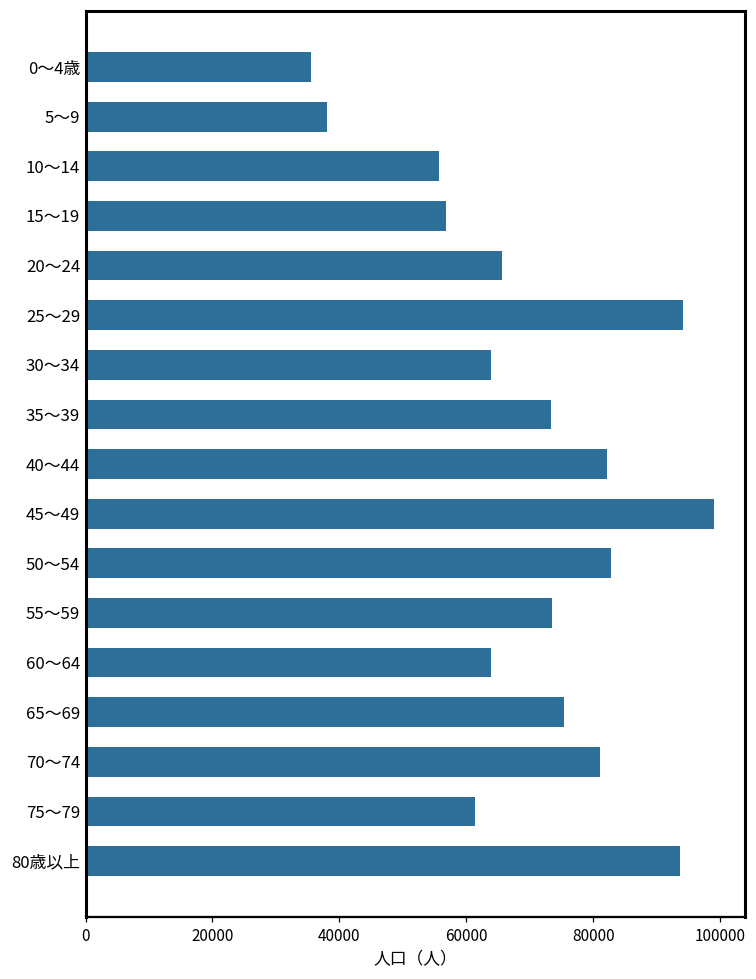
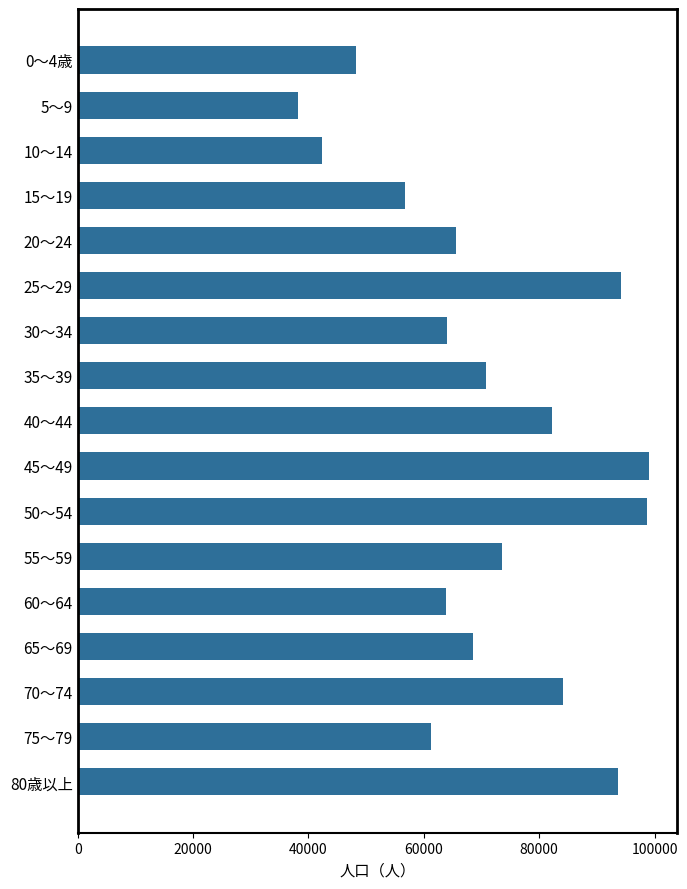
0～4歳: 35000 -> 48000
10～14: 56000 -> 42000
35～39: 73000 -> 71000
50～54: 83000 -> 99000
65～69: 75000 -> 68000
70～74: 81000 -> 84000
